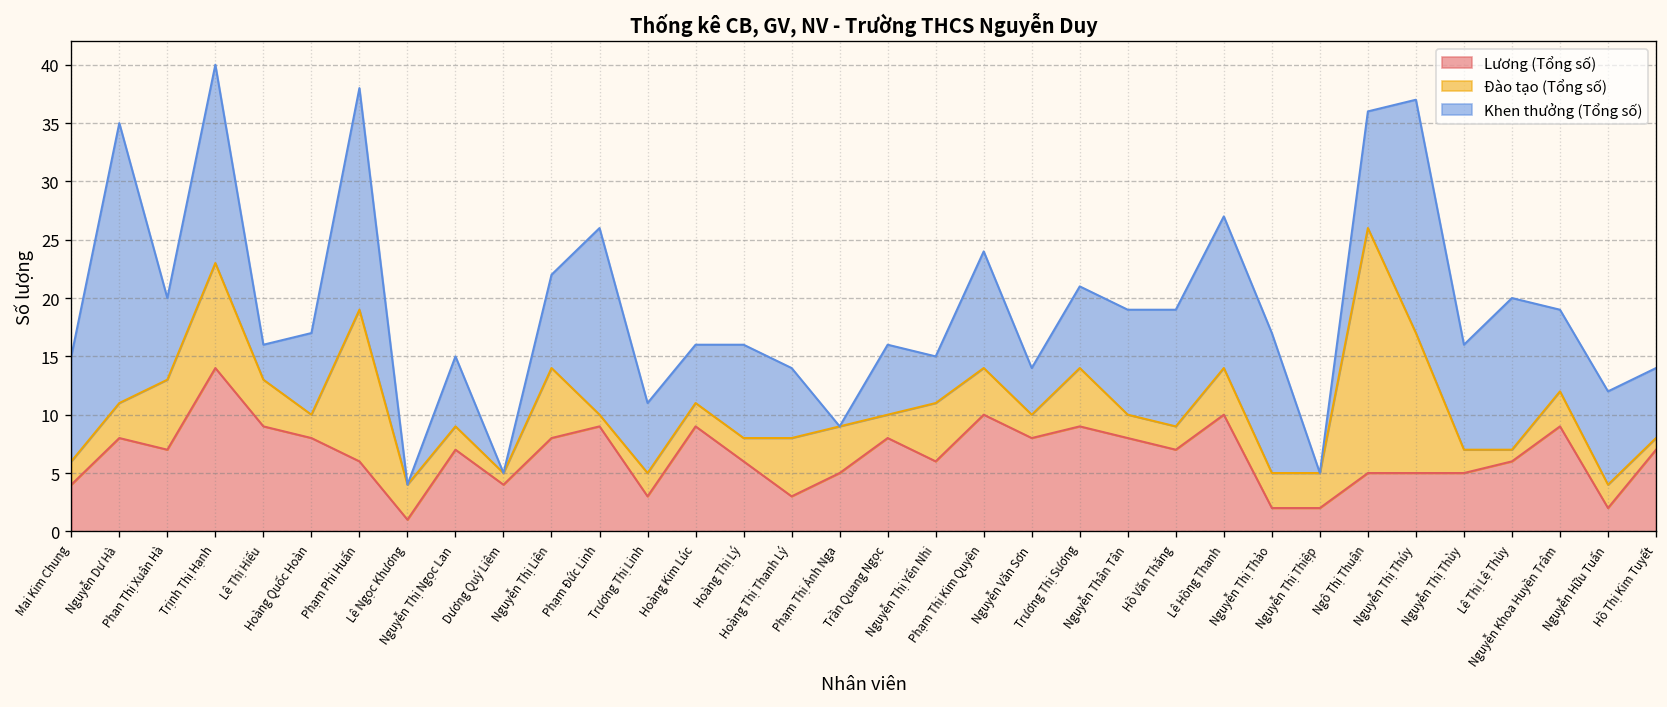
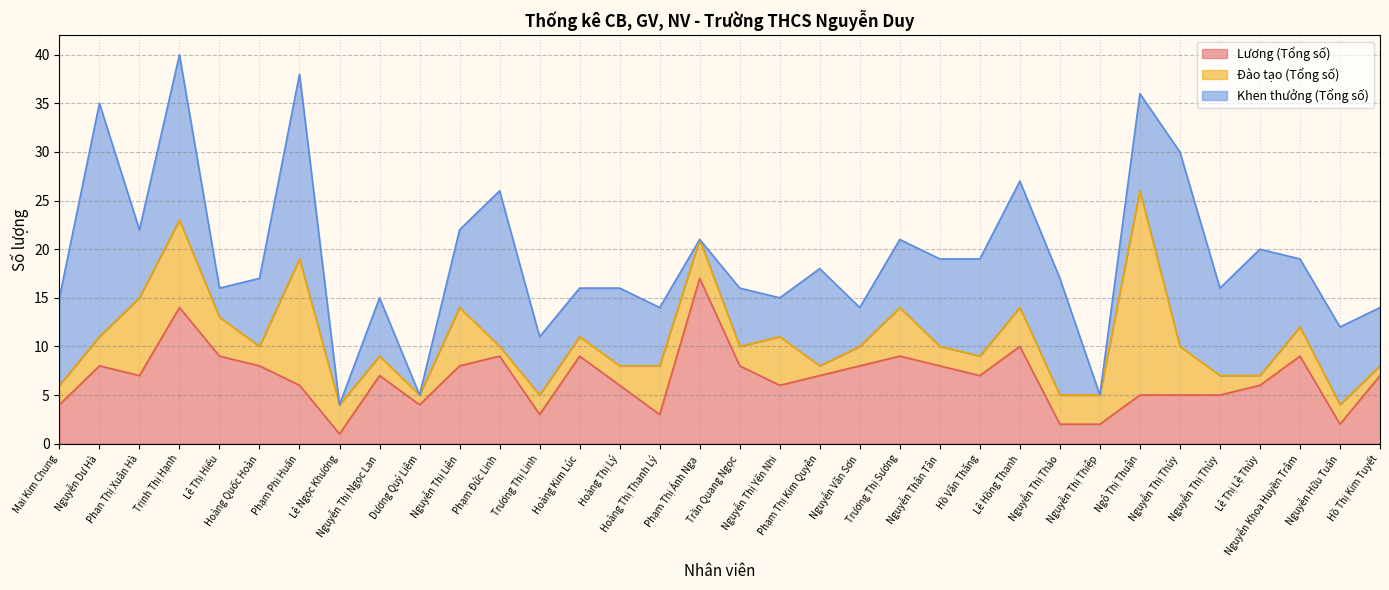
Đào tạo (Tổng số), Phan Thị Xuân Hà: 6 -> 8
Lương (Tổng số), Phạm Thị Ánh Nga: 5 -> 17
Lương (Tổng số), Phạm Thị Kim Quyên: 10 -> 7
Đào tạo (Tổng số), Phạm Thị Kim Quyên: 4 -> 1
Đào tạo (Tổng số), Nguyễn Thị Thúy: 12 -> 5
